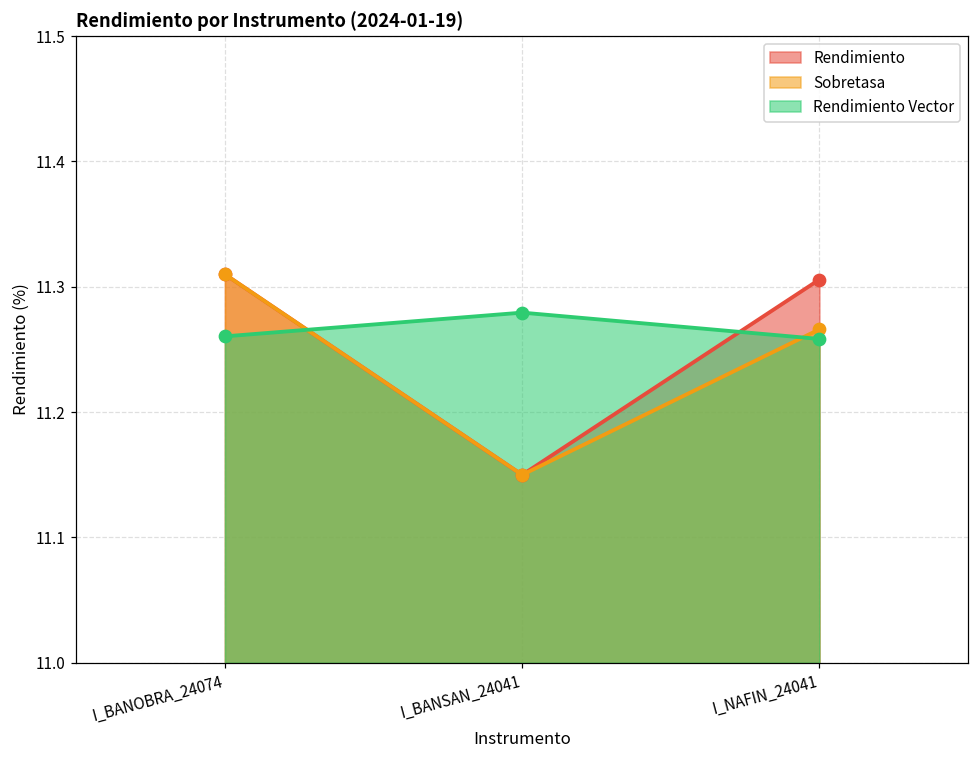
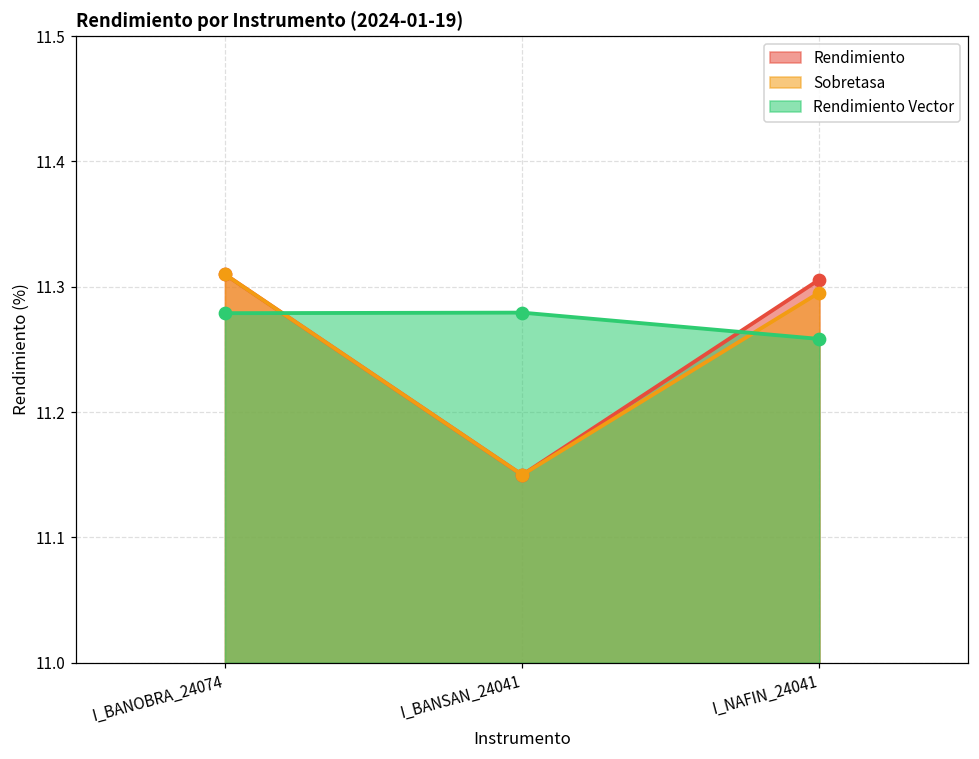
Rendimiento Vector, I_BANOBRA_24074: 11.260 -> 11.279
Sobretasa, I_NAFIN_24041: 11.266 -> 11.295
